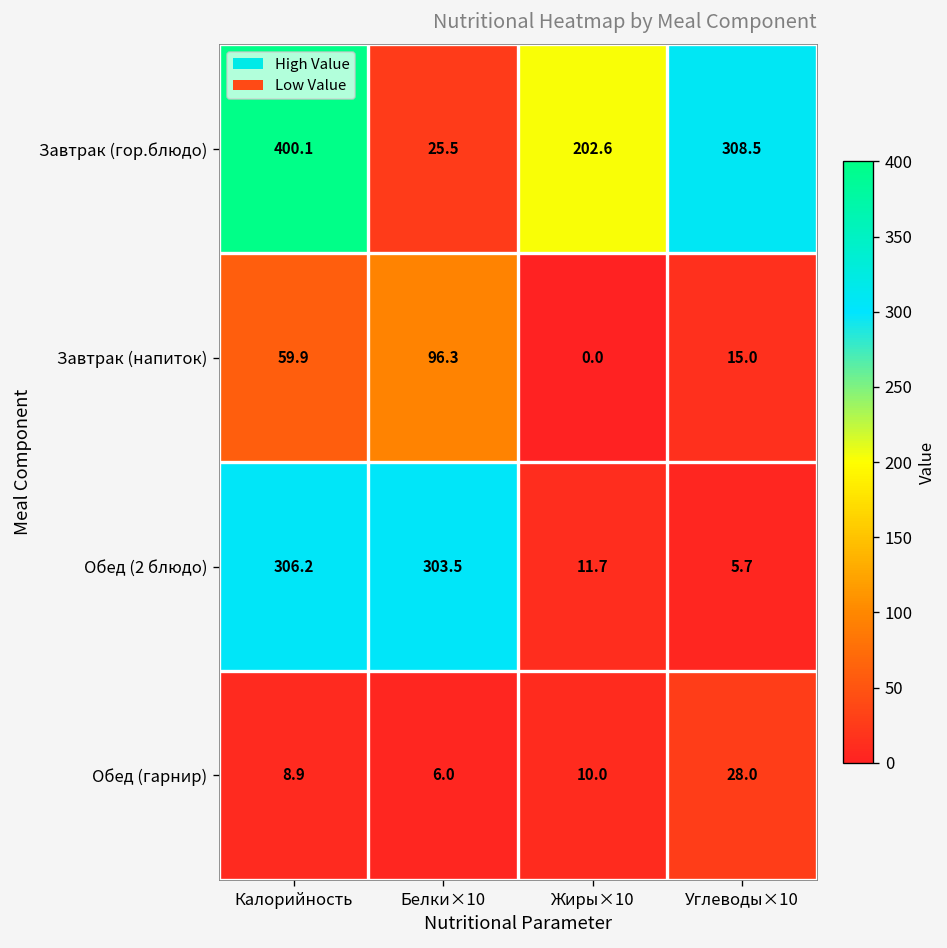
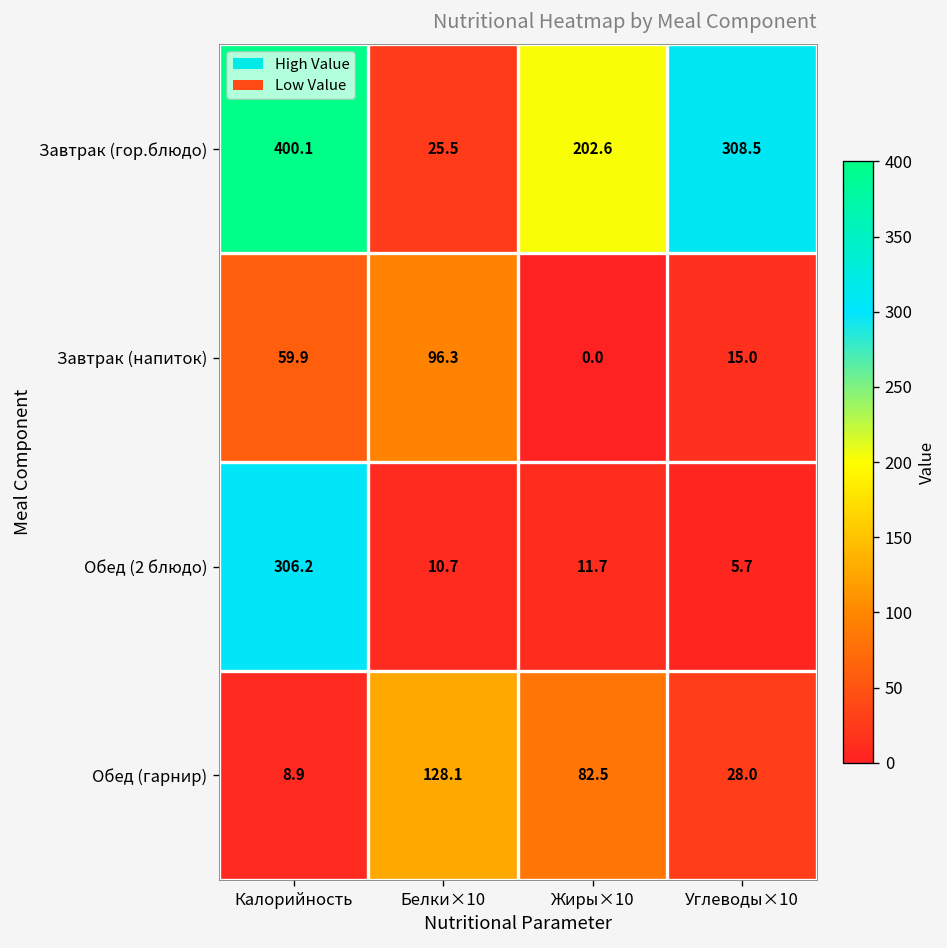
Обед (2 блюдо), Белки×10: 303.5 -> 10.7
Обед (гарнир), Белки×10: 6.0 -> 128.1
Обед (гарнир), Жиры×10: 10.0 -> 82.5
